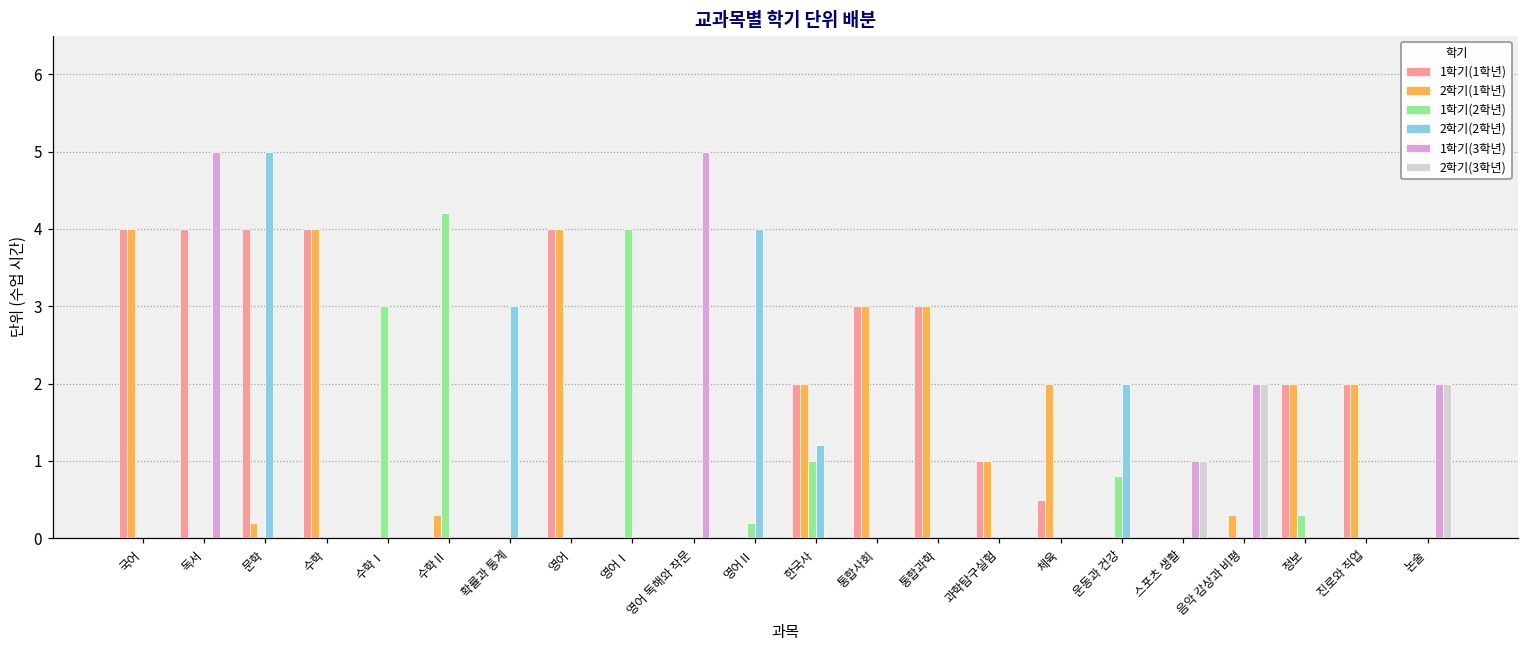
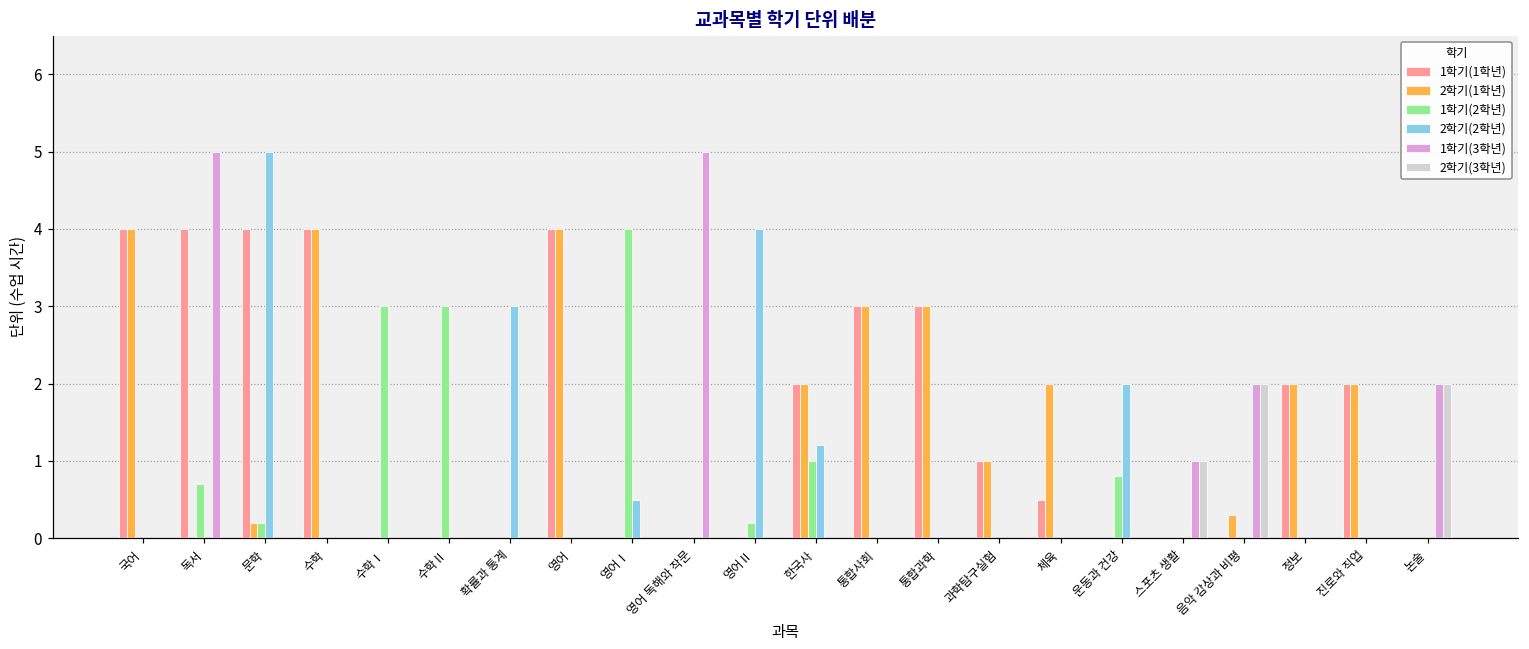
1학기(2학년), 독서: 0.0 -> 0.7
1학기(2학년), 문학: 0.0 -> 0.2
2학기(1학년), 수학Ⅱ: 0.3 -> 0.0
1학기(2학년), 수학Ⅱ: 4.2 -> 3.0
2학기(2학년), 영어Ⅰ: 0.0 -> 0.5
1학기(2학년), 정보: 0.3 -> 0.0
